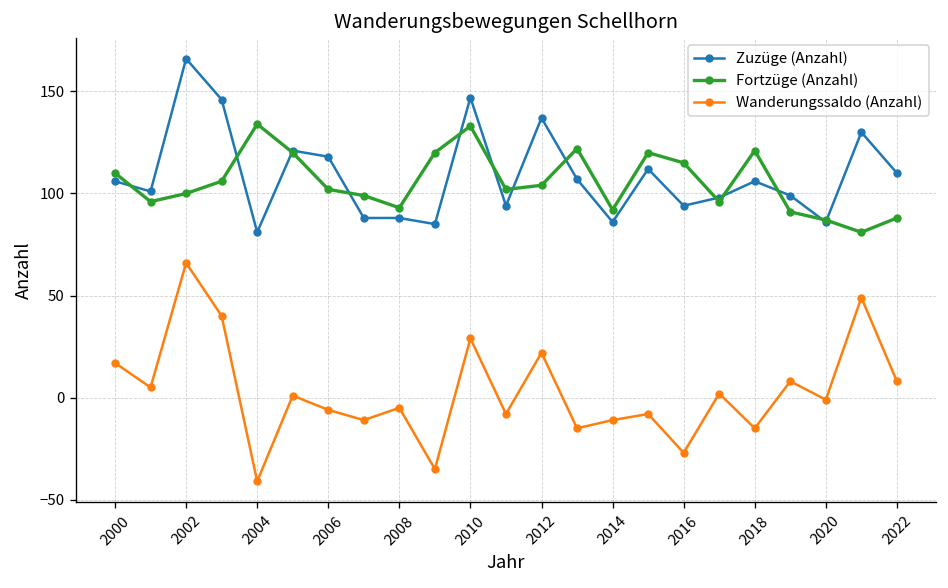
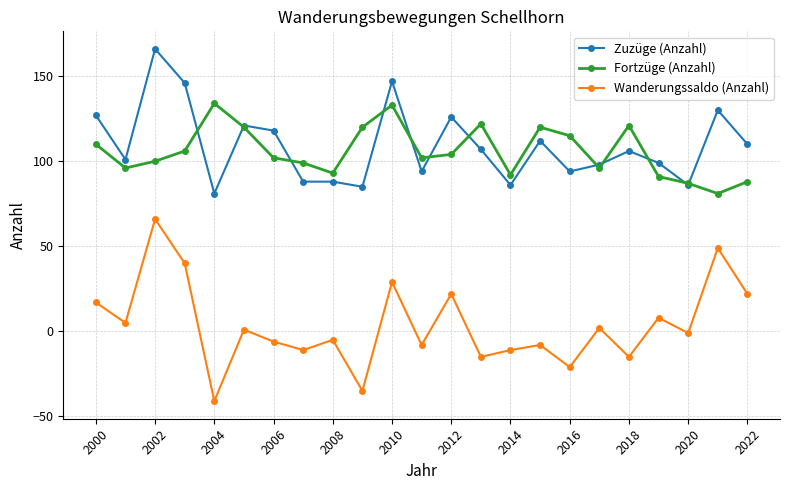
Zuzüge (Anzahl), 2000: 106 -> 127
Zuzüge (Anzahl), 2012: 137 -> 126
Wanderungssaldo (Anzahl), 2016: -27 -> -21
Wanderungssaldo (Anzahl), 2022: 8 -> 22
